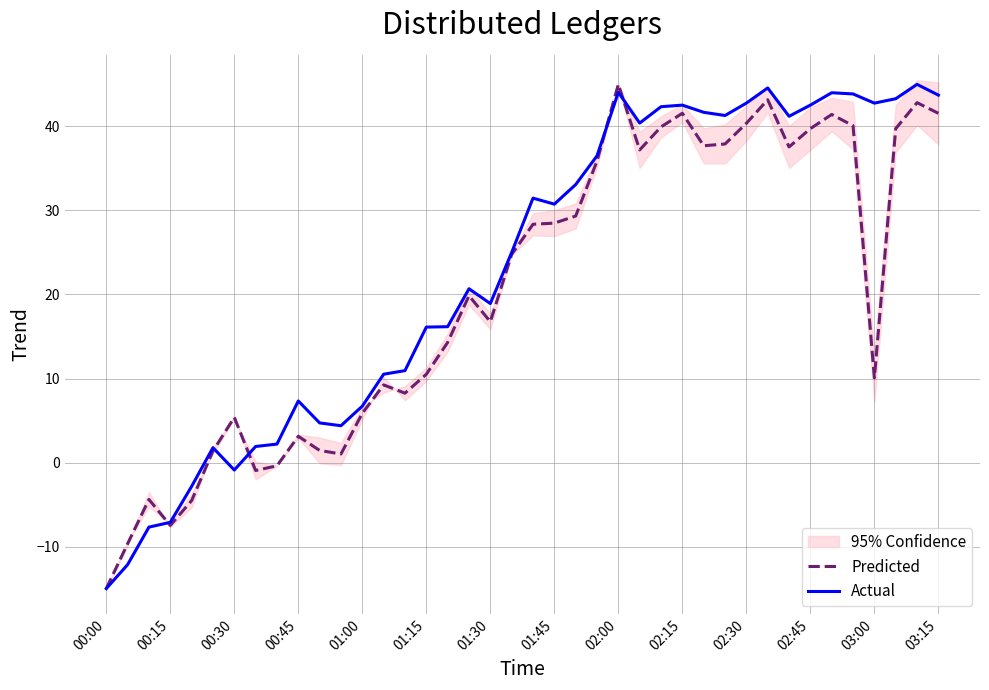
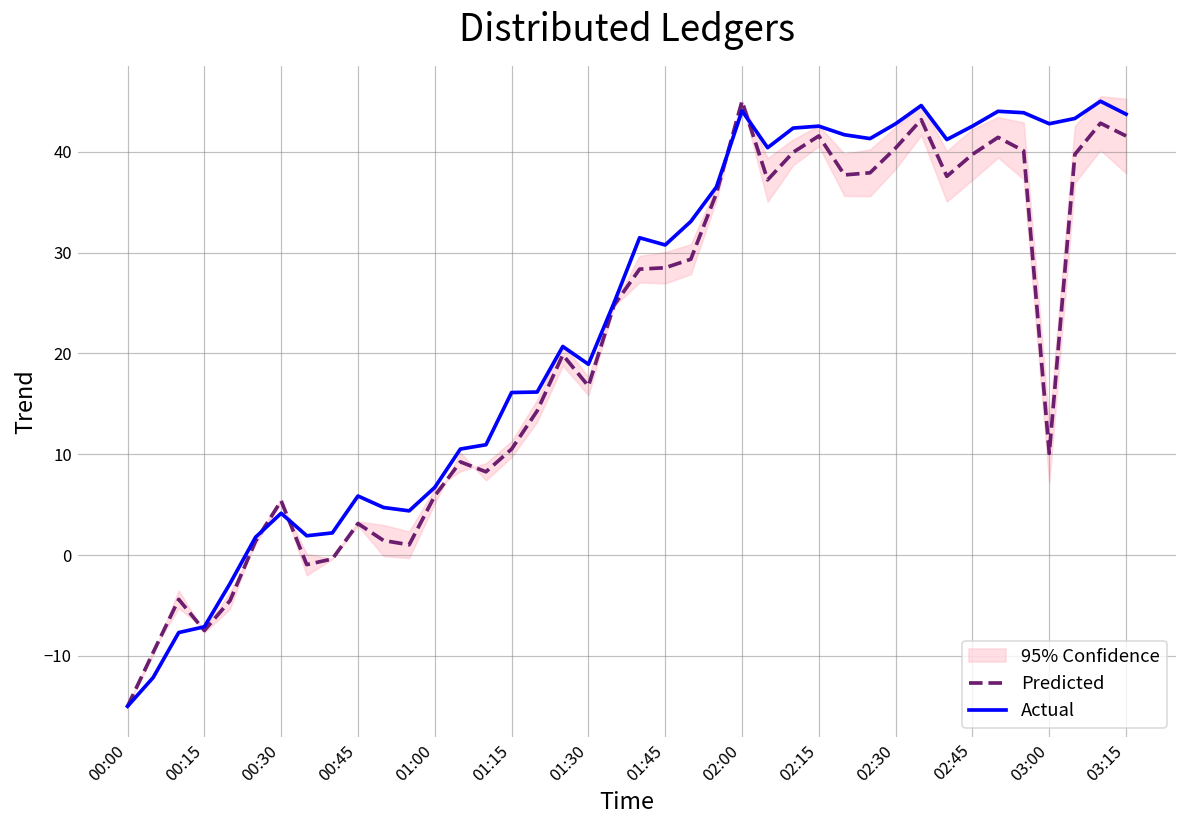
Actual, 00:30: -1 -> 4
Actual, 00:45: 7 -> 6
